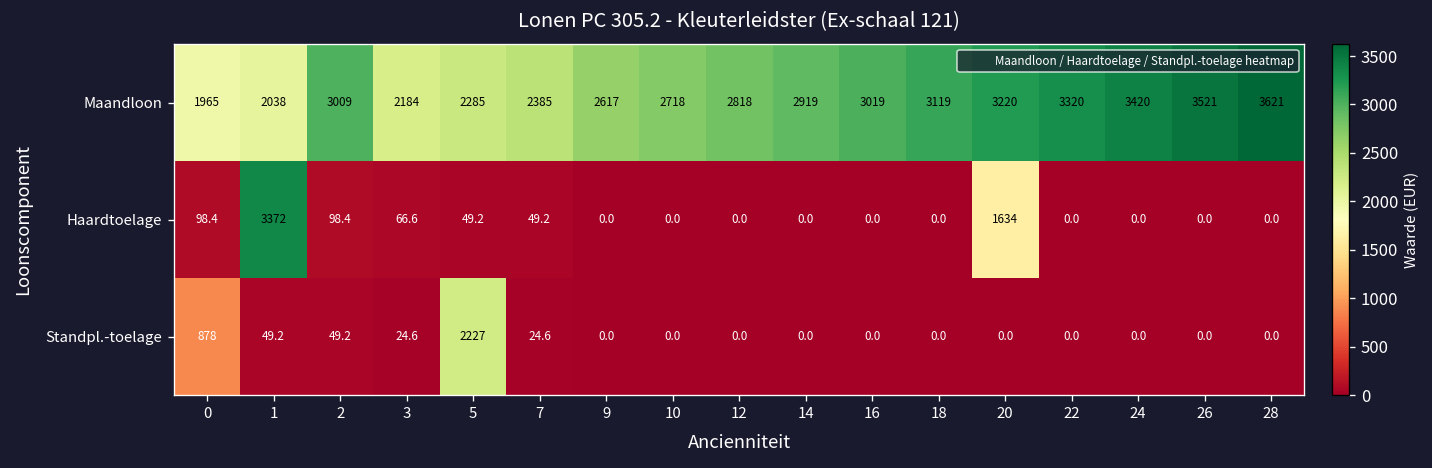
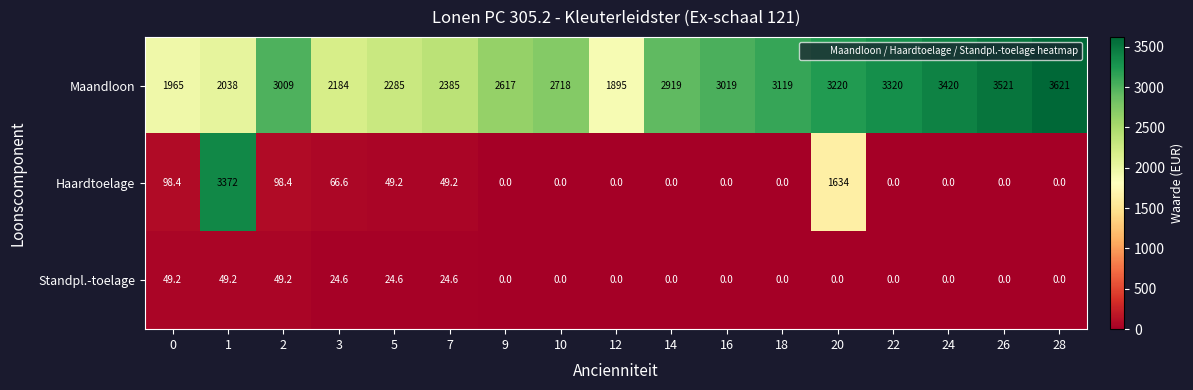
Maandloon, 12: 2818 -> 1895
Standpl.-toelage, 0: 878 -> 49.2
Standpl.-toelage, 5: 2227 -> 24.6
